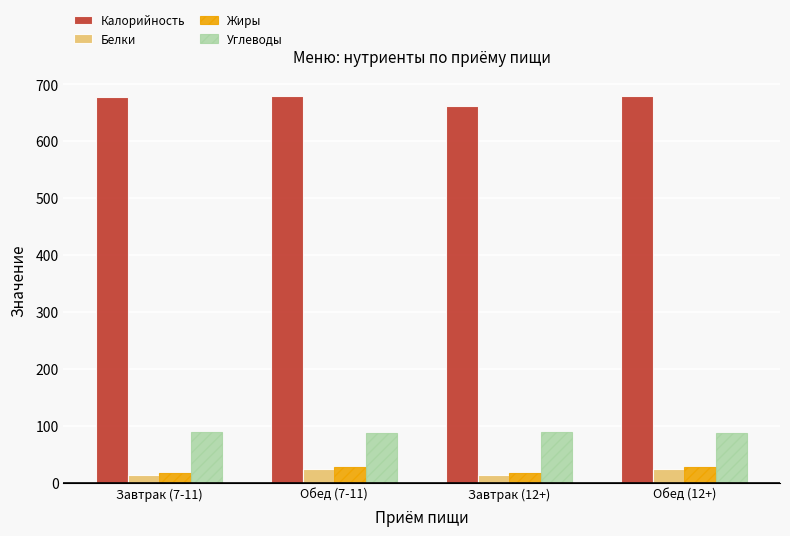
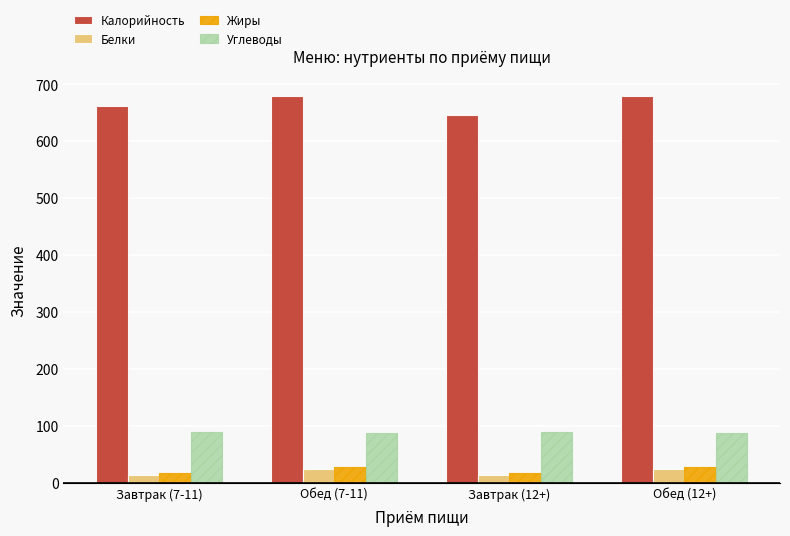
Калорийность, Завтрак (7-11): 680 -> 660
Калорийность, Завтрак (12+): 660 -> 650
